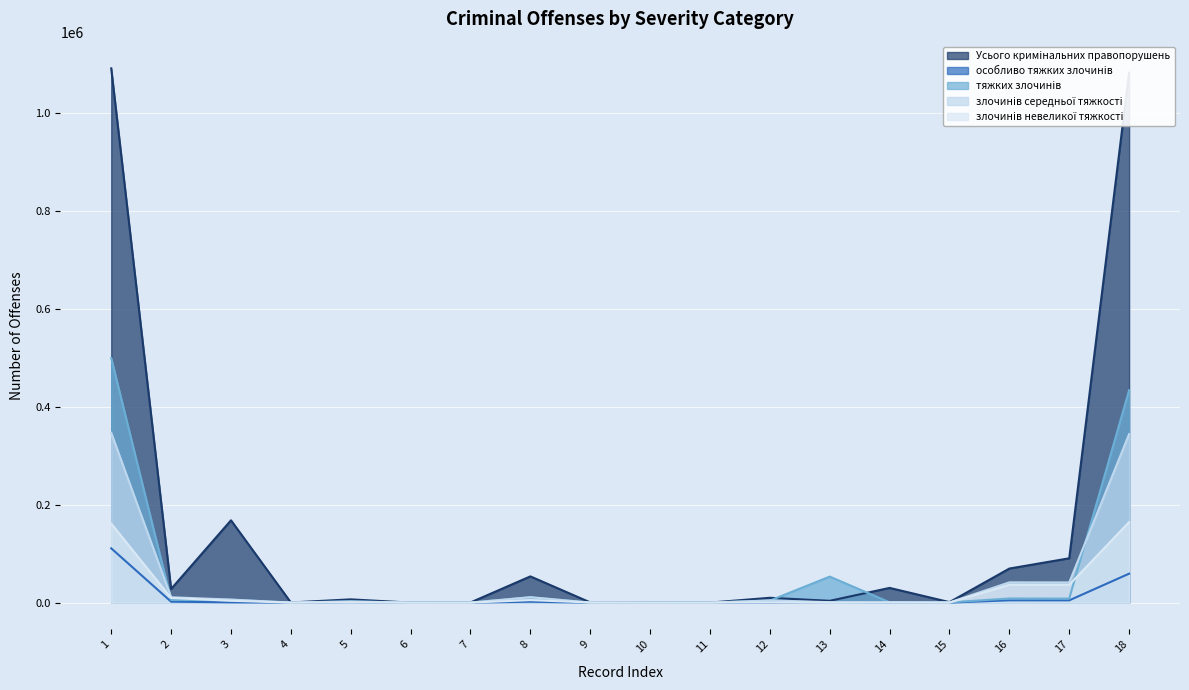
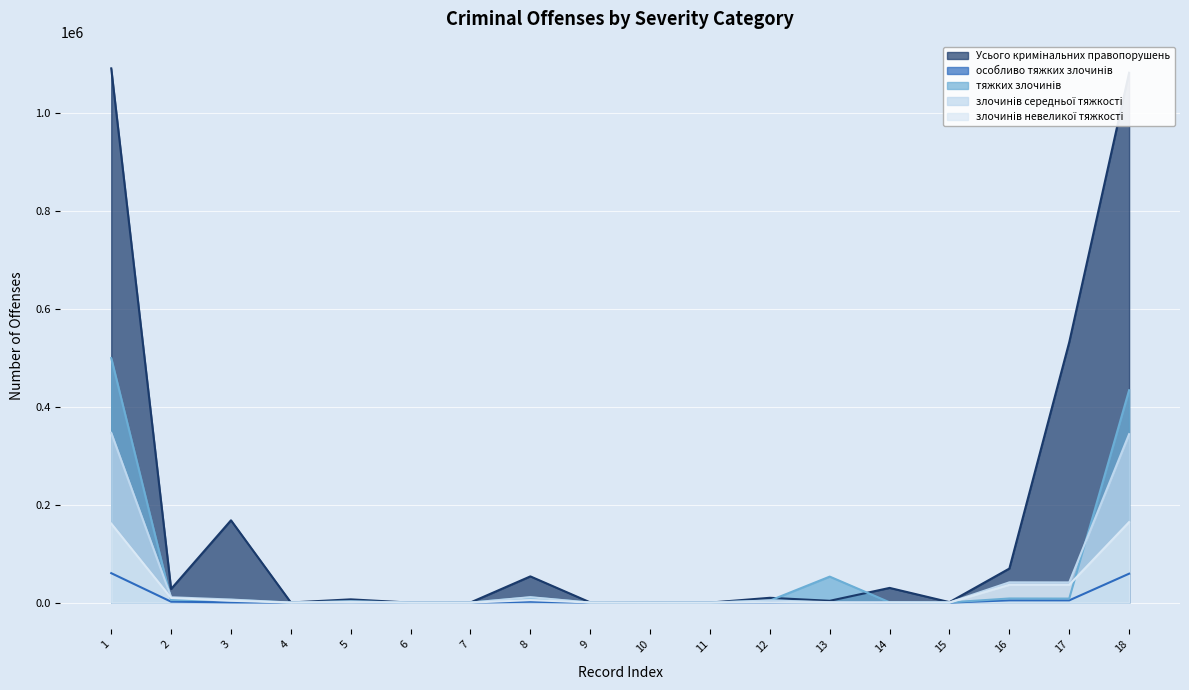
особливо тяжких злочинів, 1: 110000 -> 60000
Усього кримінальних правопорушень, 17: 90000 -> 530000
